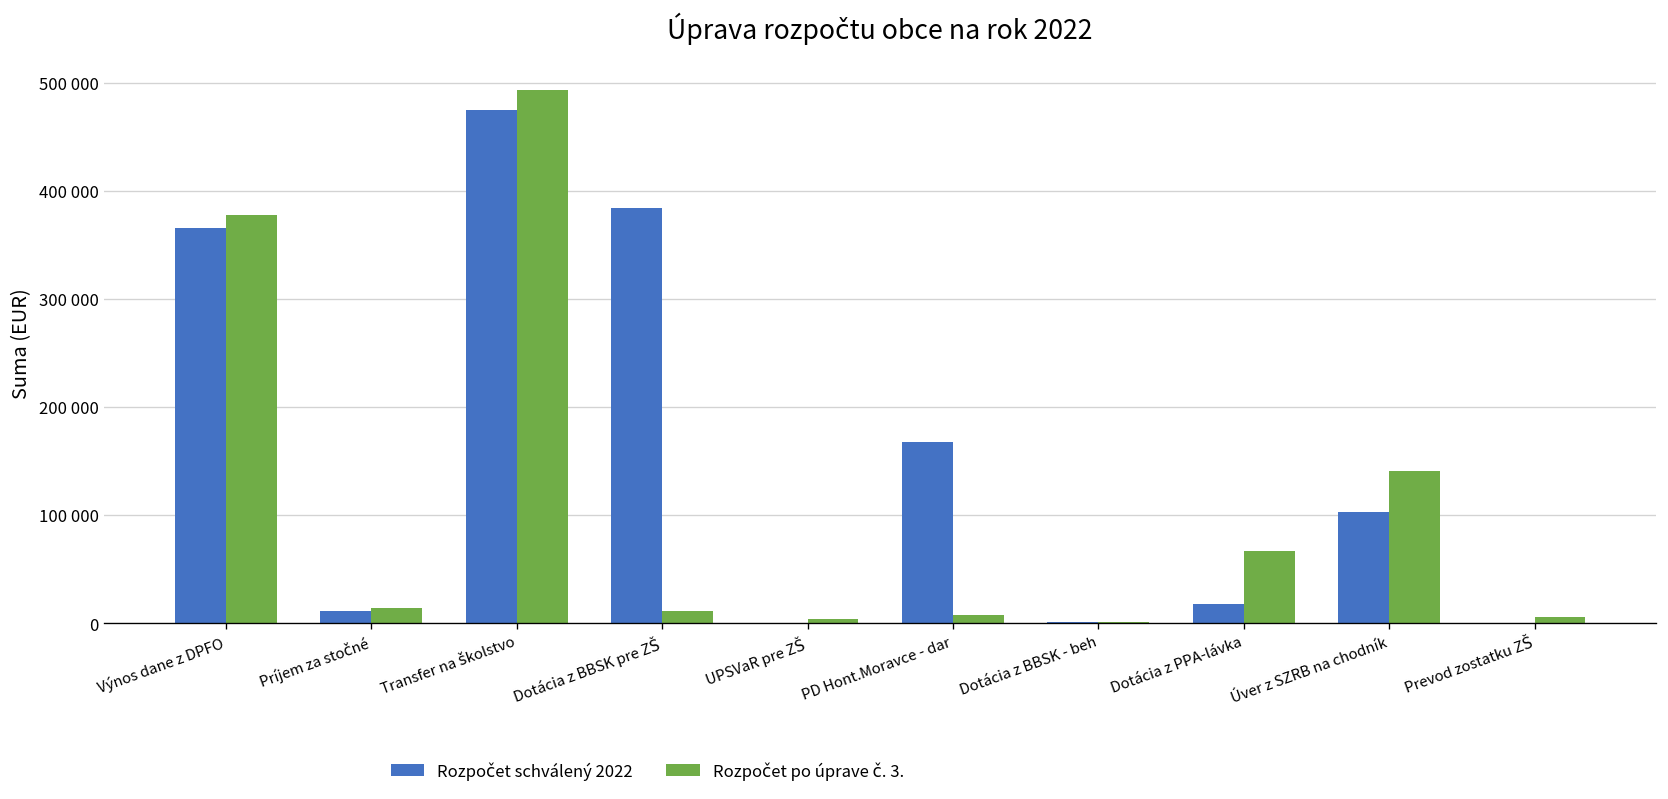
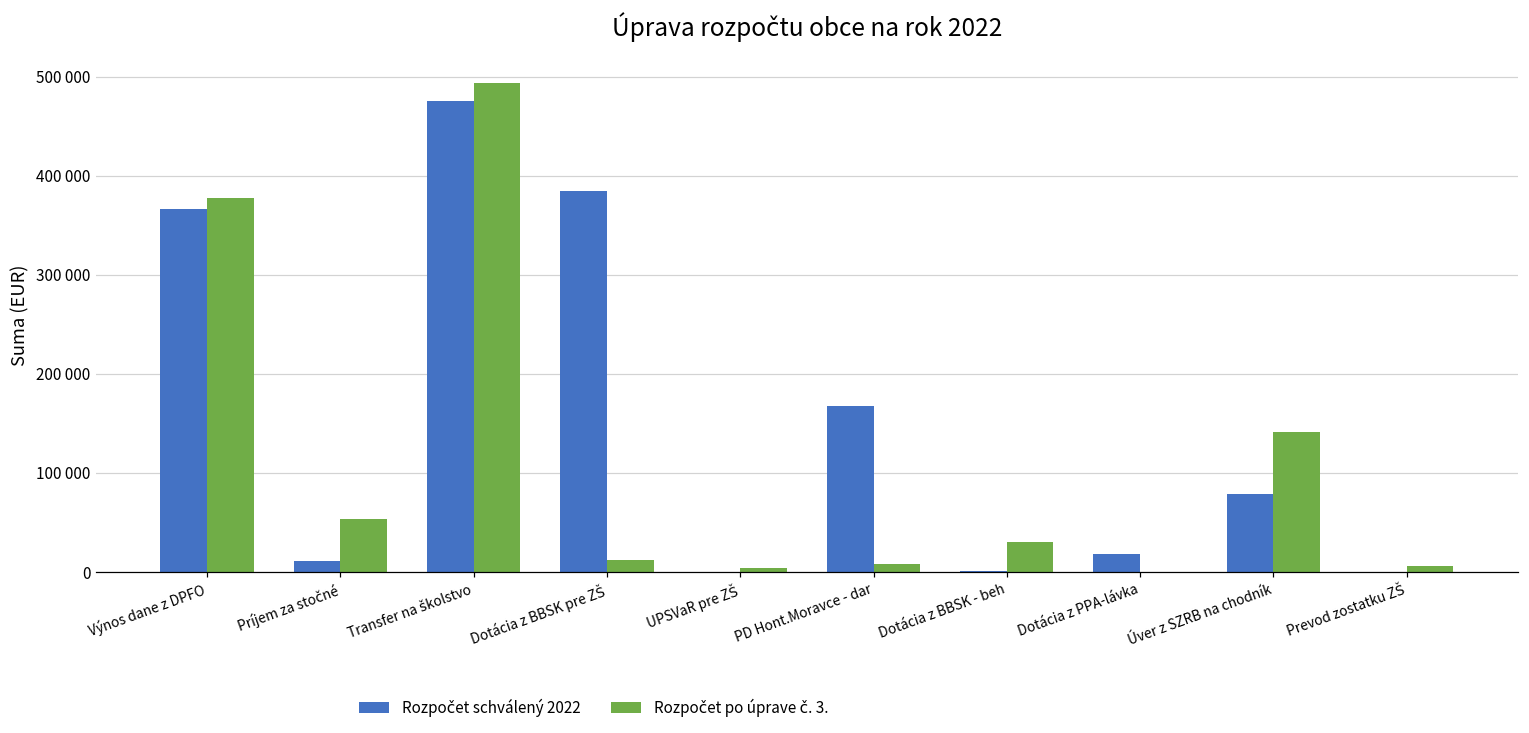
Rozpočet po úprave č. 3., Príjem za stočné: 10000 -> 50000
Rozpočet po úprave č. 3., Dotácia z BBSK - beh: 0 -> 30000
Rozpočet po úprave č. 3., Dotácia z PPA-lávka: 70000 -> 0
Rozpočet schválený 2022, Úver z SZRB na chodník: 100000 -> 80000
